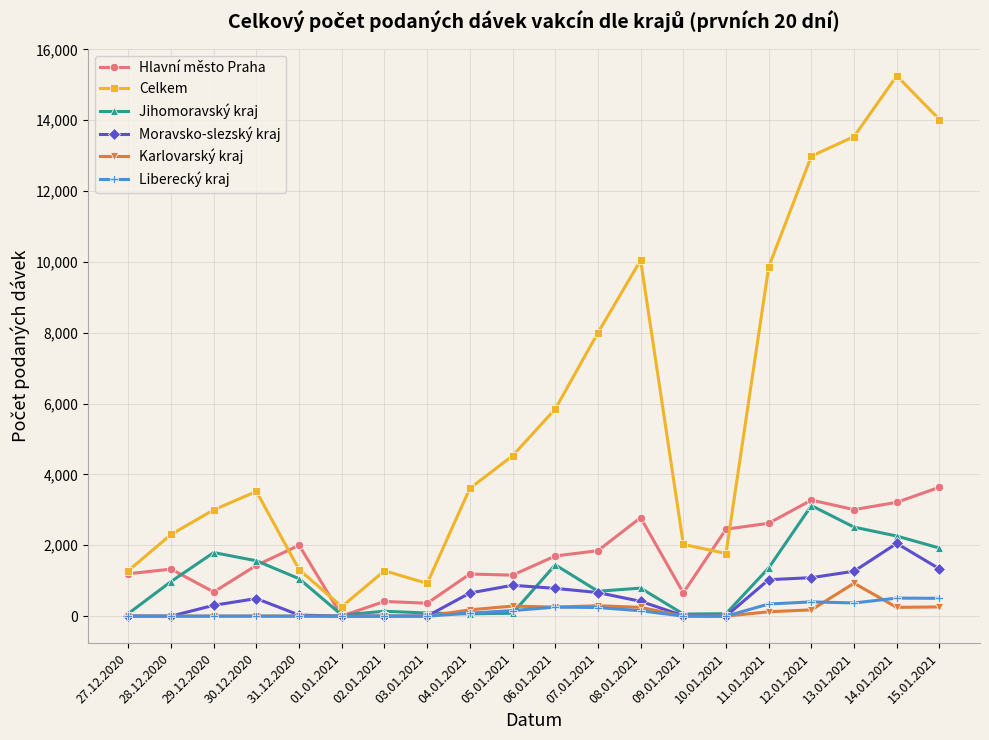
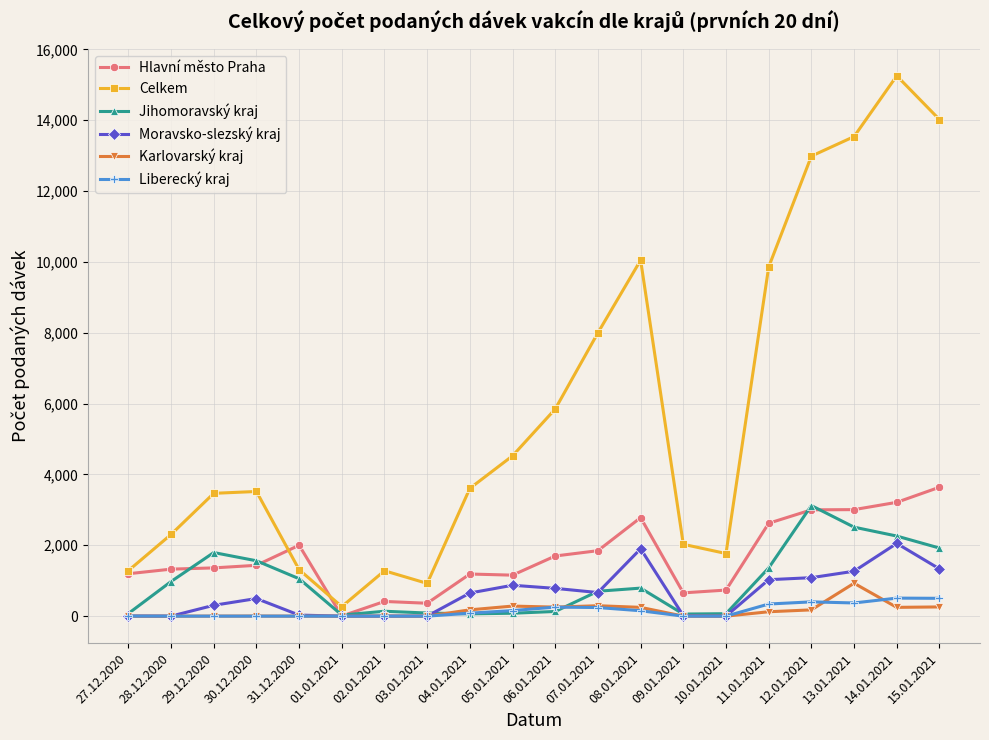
Hlavní město Praha, 29.12.2020: 700 -> 1,400
Celkem, 29.12.2020: 3,000 -> 3,500
Jihomoravský kraj, 06.01.2021: 1,400 -> 100
Moravsko-slezský kraj, 08.01.2021: 400 -> 1,900
Hlavní město Praha, 10.01.2021: 2,500 -> 700
Hlavní město Praha, 12.01.2021: 3,300 -> 3,000
